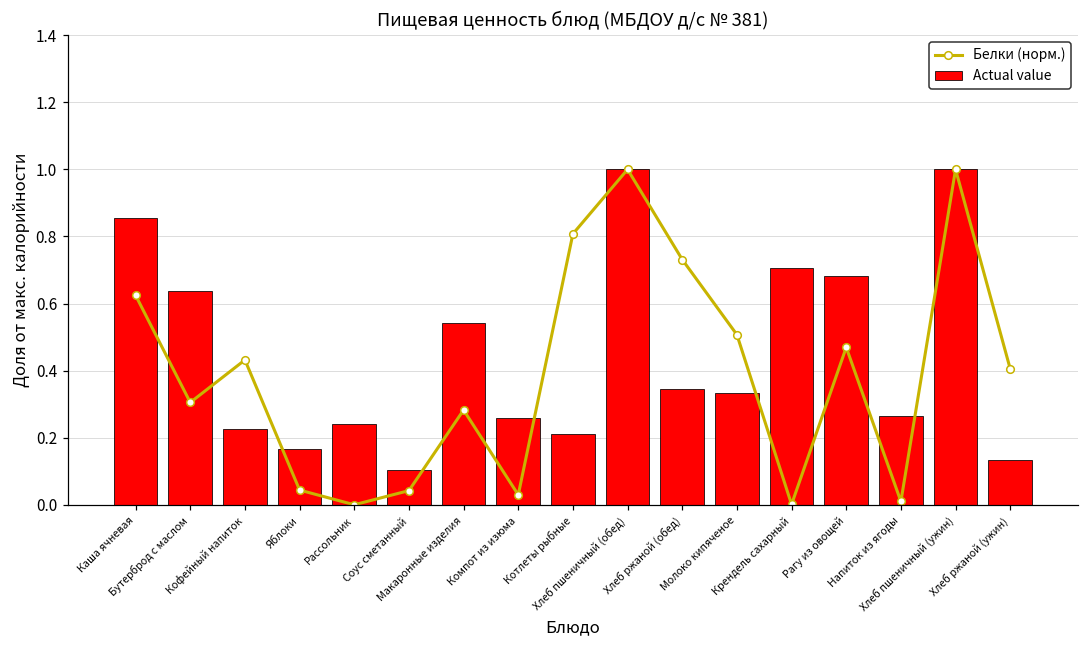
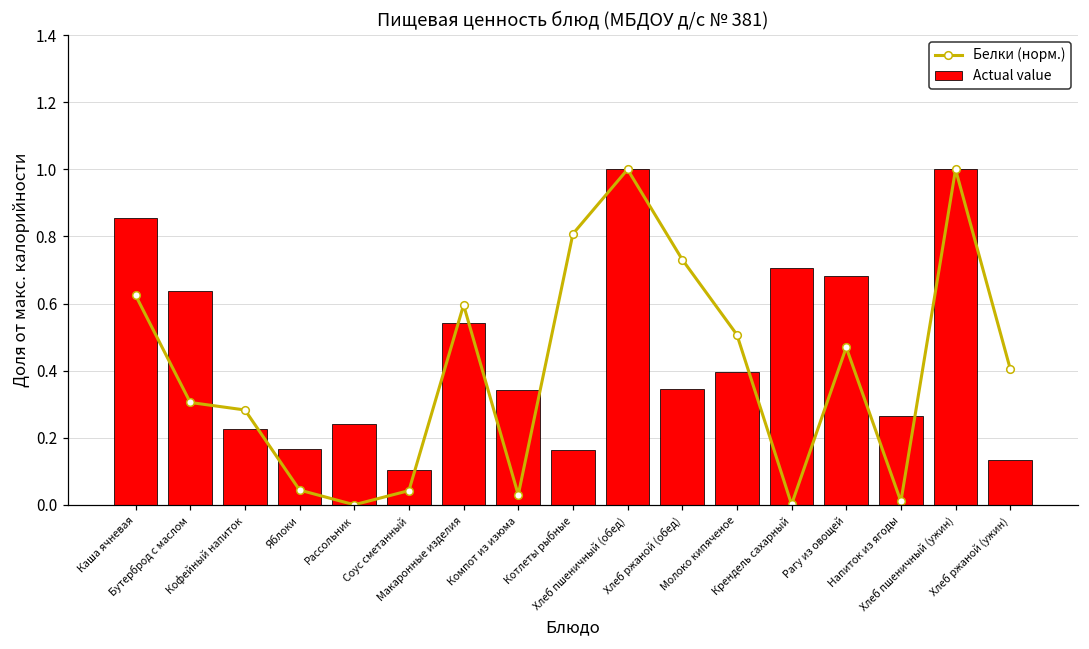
Белки (норм.), Кофейный напиток: 0.43 -> 0.28
Белки (норм.), Макаронные изделия: 0.28 -> 0.60
Actual value, Компот из изюма: 0.26 -> 0.34
Actual value, Котлеты рыбные: 0.21 -> 0.16
Actual value, Молоко кипяченое: 0.33 -> 0.39
